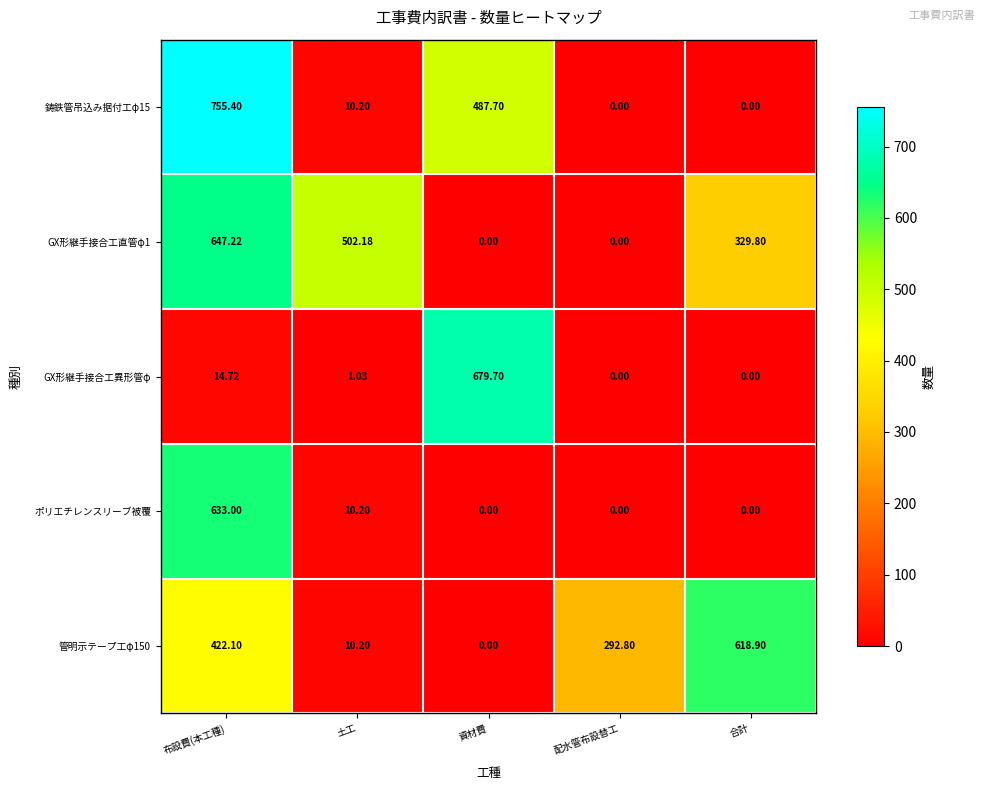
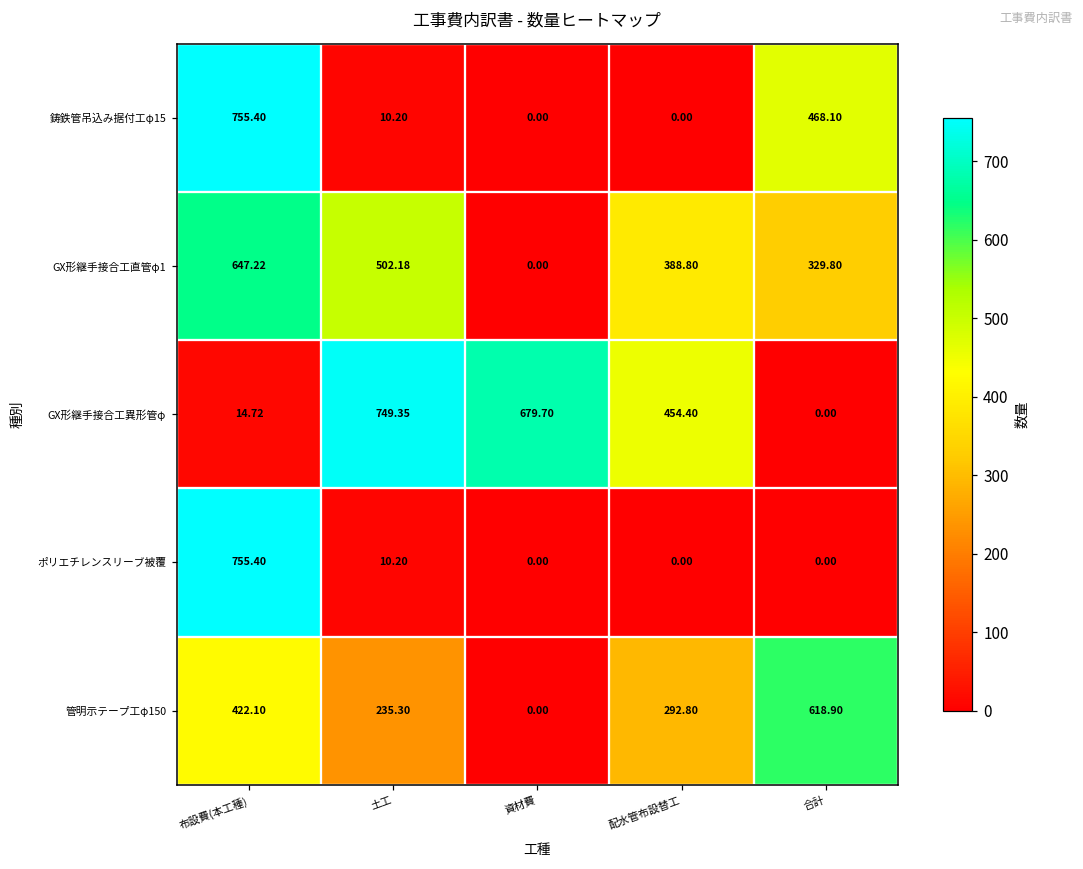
鋳鉄管吊込み据付工φ15, 資材費: 487.70 -> 0.00
鋳鉄管吊込み据付工φ15, 合計: 0.00 -> 468.10
GX形継手接合工直管φ1, 配水管布設替工: 0.00 -> 388.80
GX形継手接合工異形管φ, 土工: 1.03 -> 749.35
GX形継手接合工異形管φ, 配水管布設替工: 0.00 -> 454.40
ポリエチレンスリーブ被覆, 布設費(本工種): 633.00 -> 755.40
管明示テープ工φ150, 土工: 10.20 -> 235.30
